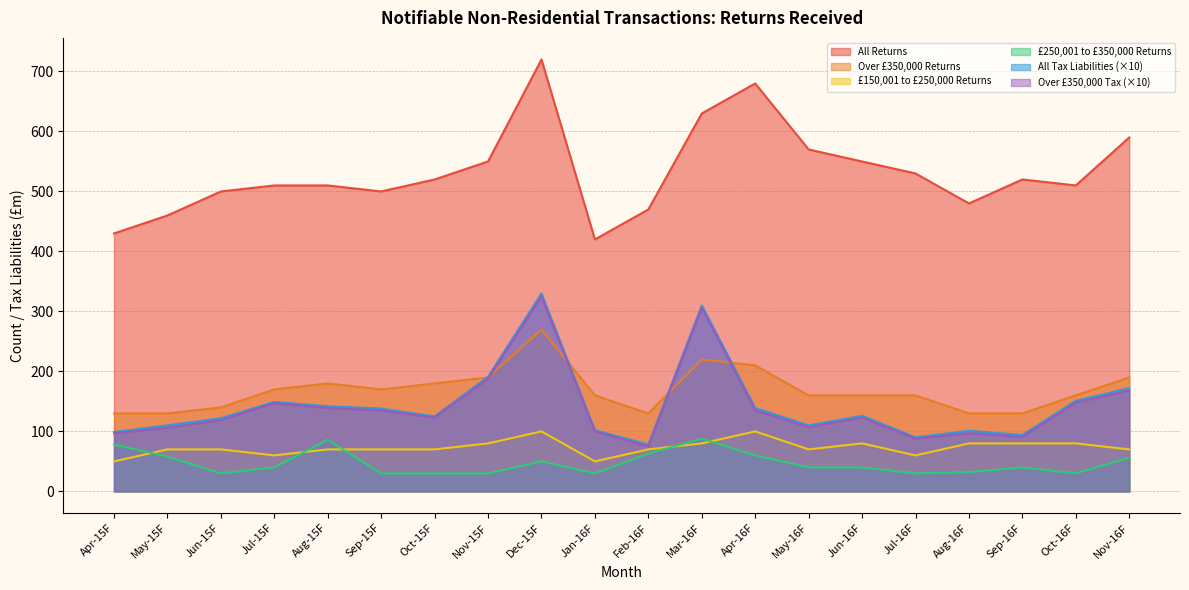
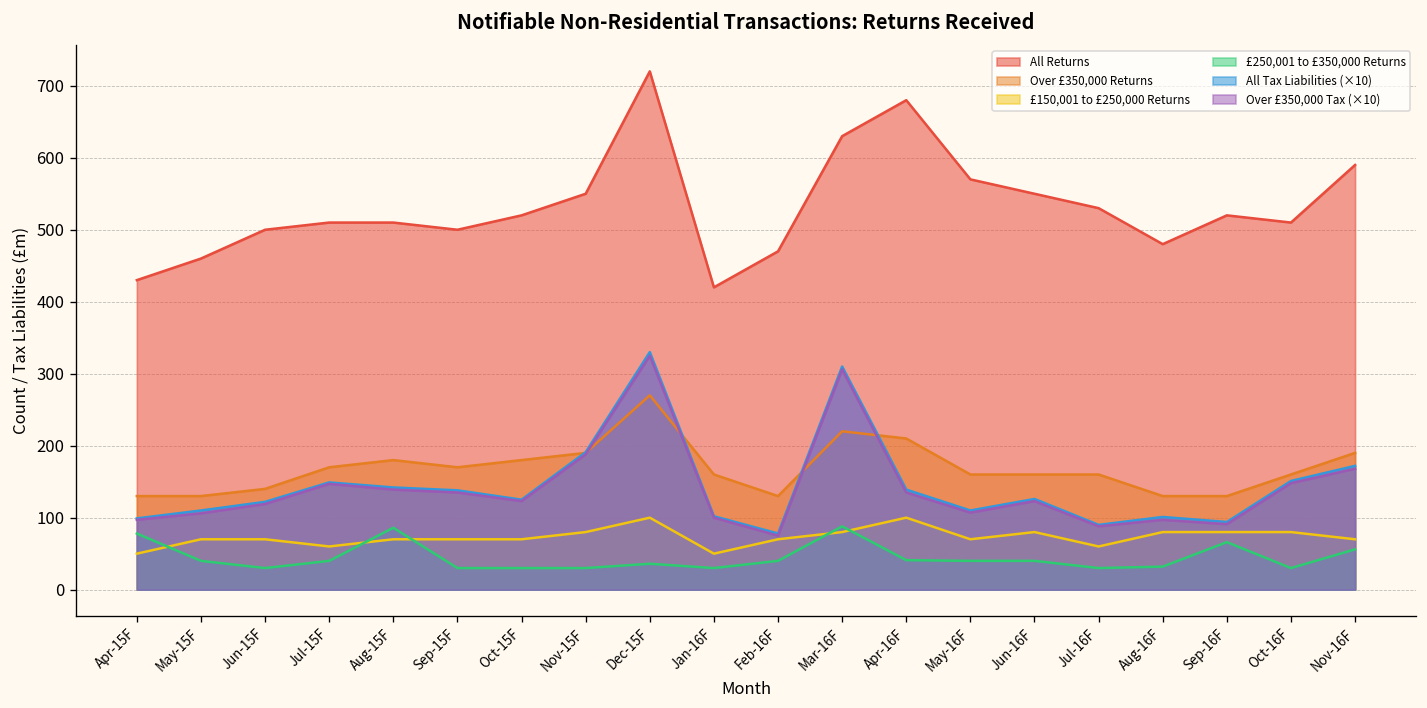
£250,001 to £350,000 Returns, May-15F: 60 -> 40
£250,001 to £350,000 Returns, Dec-15F: 50 -> 40
£250,001 to £350,000 Returns, Feb-16F: 60 -> 40
£250,001 to £350,000 Returns, Apr-16F: 60 -> 40
£250,001 to £350,000 Returns, Sep-16F: 40 -> 70
